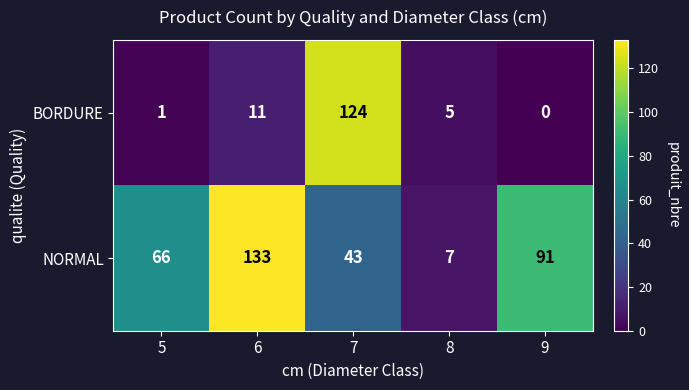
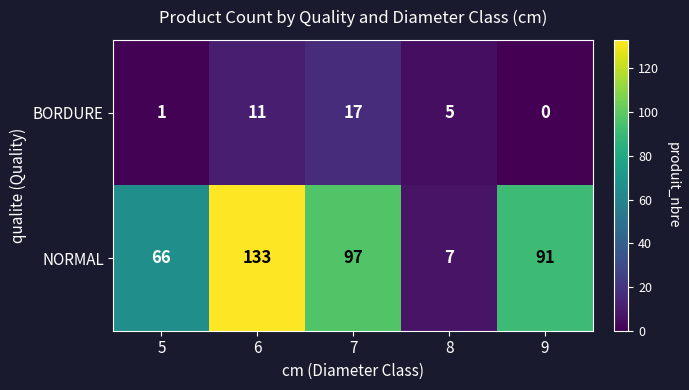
BORDURE, 7: 124 -> 17
NORMAL, 7: 43 -> 97
